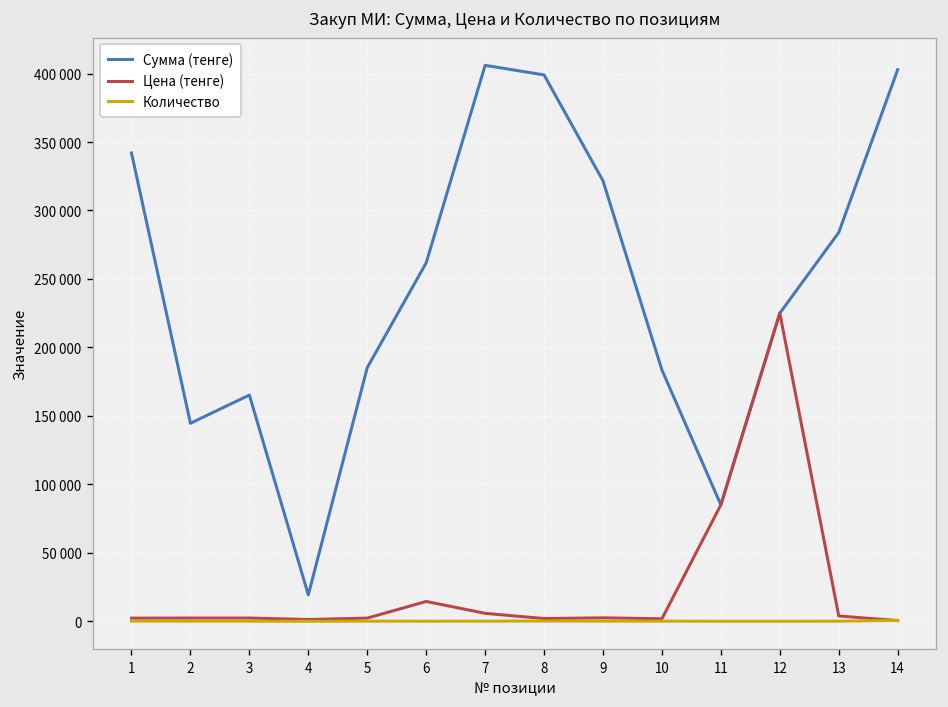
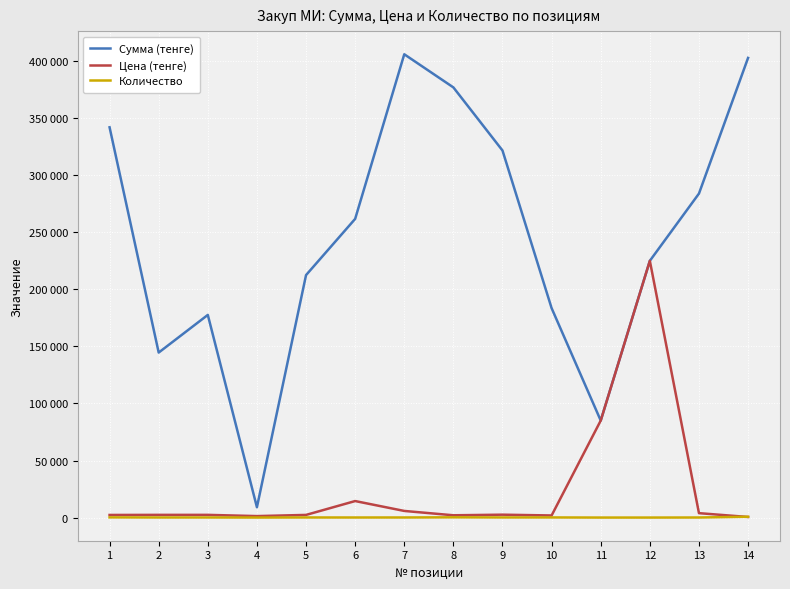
Сумма (тенге), 3: 165000 -> 178000
Сумма (тенге), 4: 19000 -> 9000
Сумма (тенге), 5: 185000 -> 212000
Сумма (тенге), 8: 399000 -> 377000
